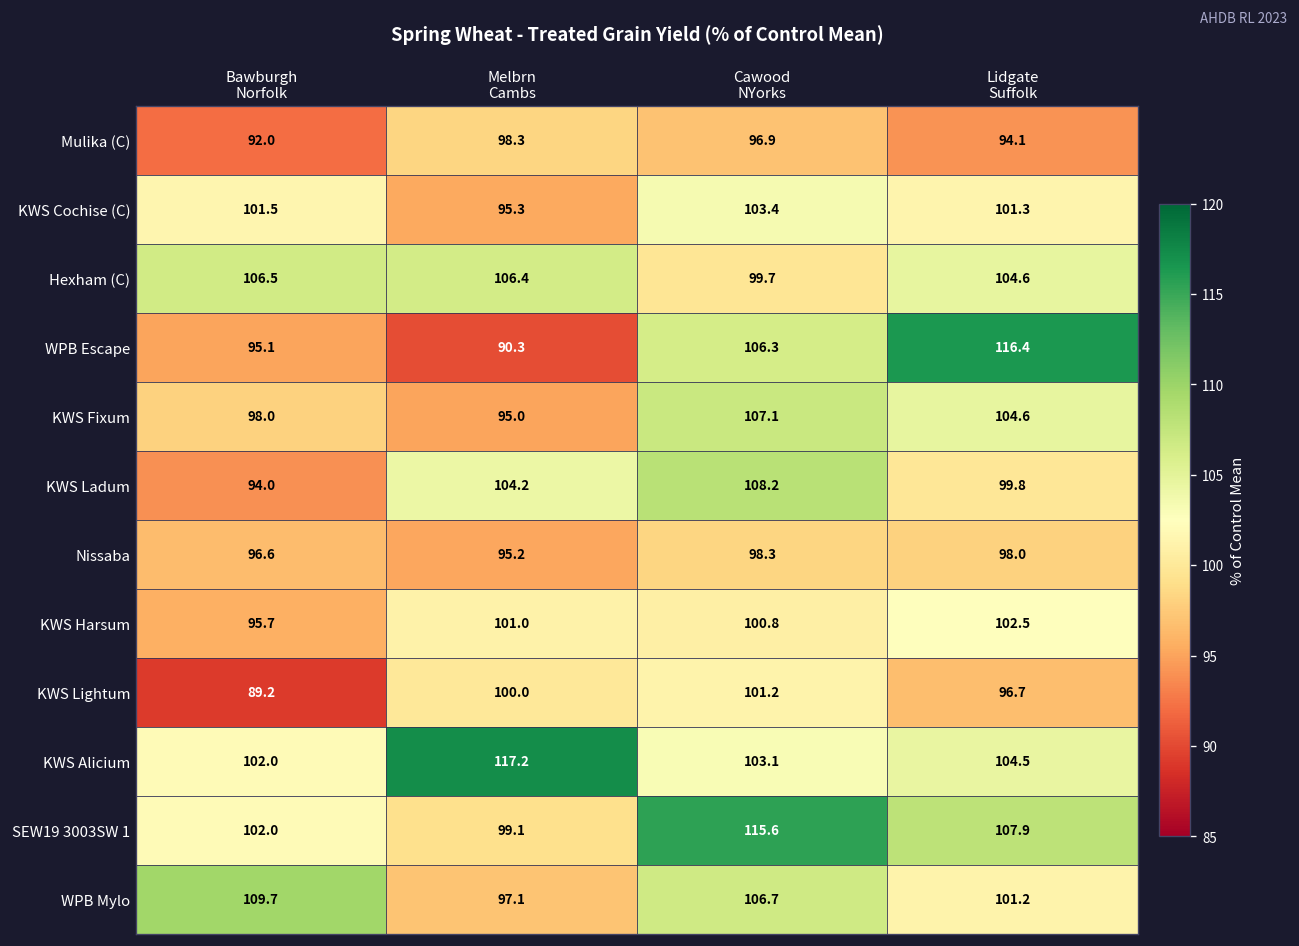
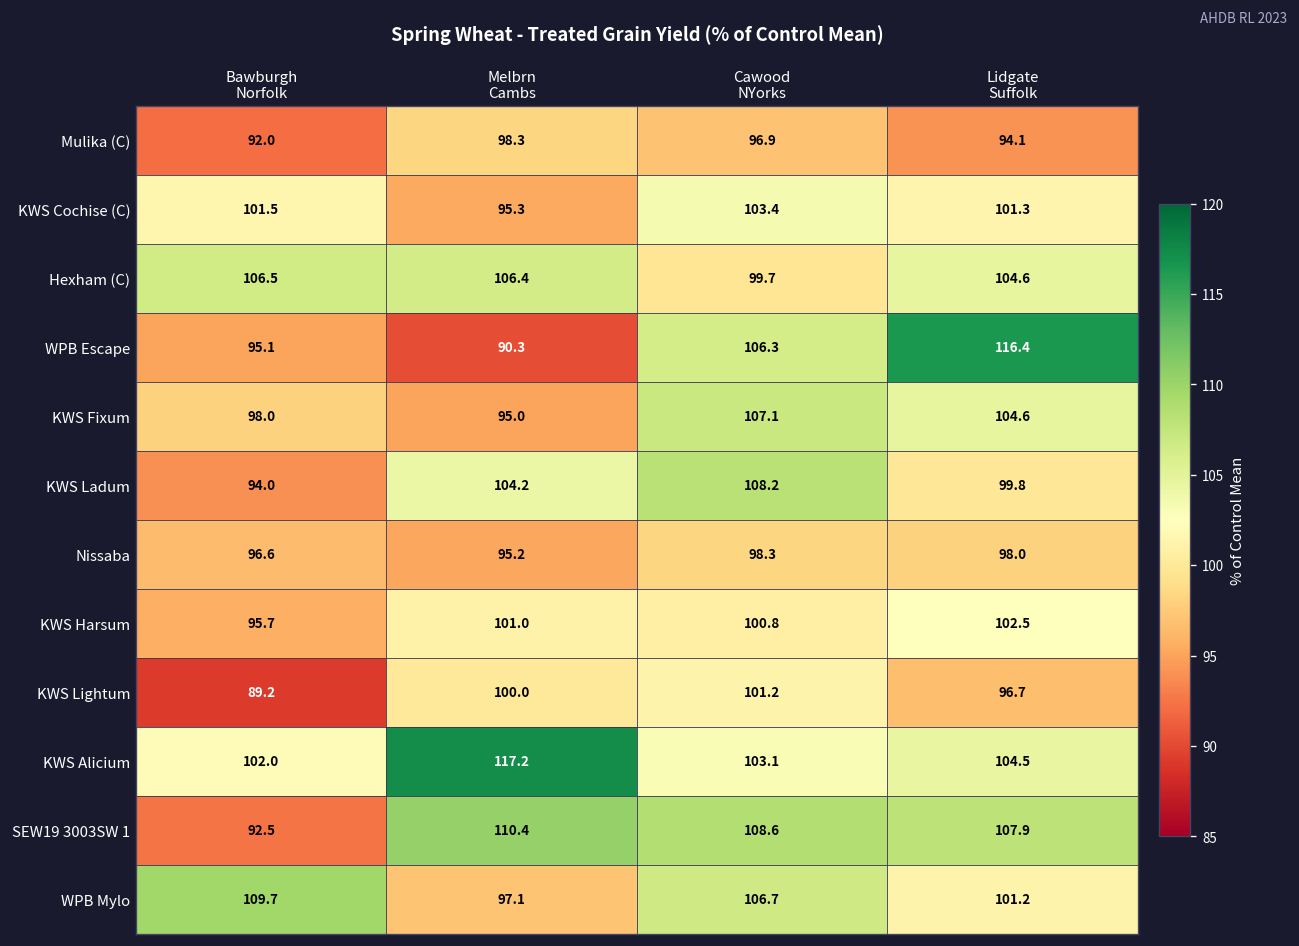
SEW19 3003SW 1, Bawburgh Norfolk: 102.0 -> 92.5
SEW19 3003SW 1, Melbrn Cambs: 99.1 -> 110.4
SEW19 3003SW 1, Cawood NYorks: 115.6 -> 108.6
